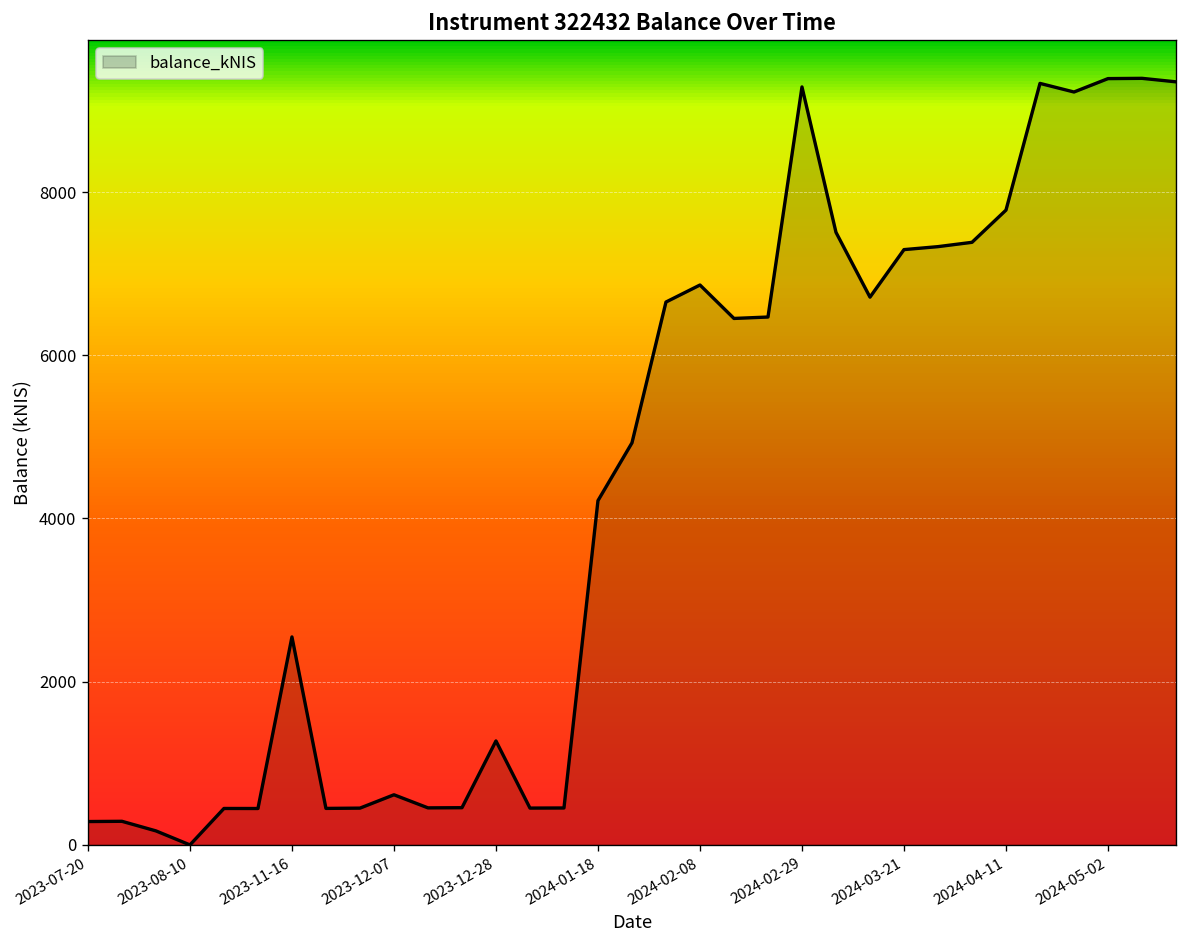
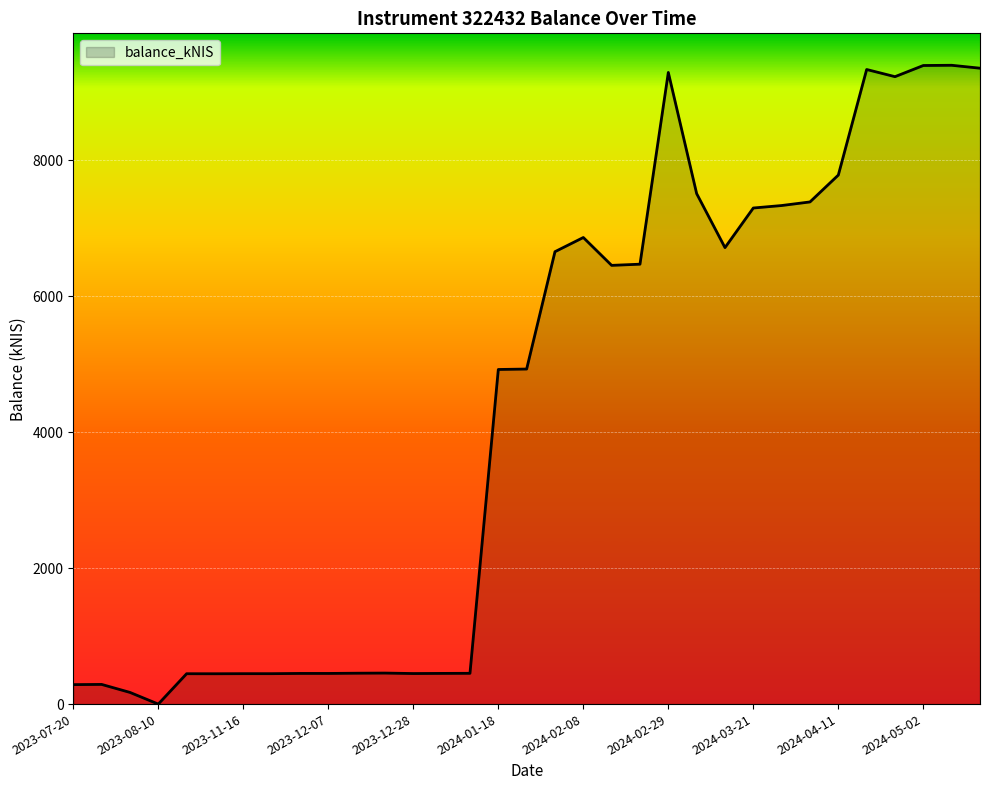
2023-11-16: 2500 -> 400
2023-12-07: 600 -> 500
2023-12-28: 1300 -> 400
2024-01-18: 4200 -> 4900
